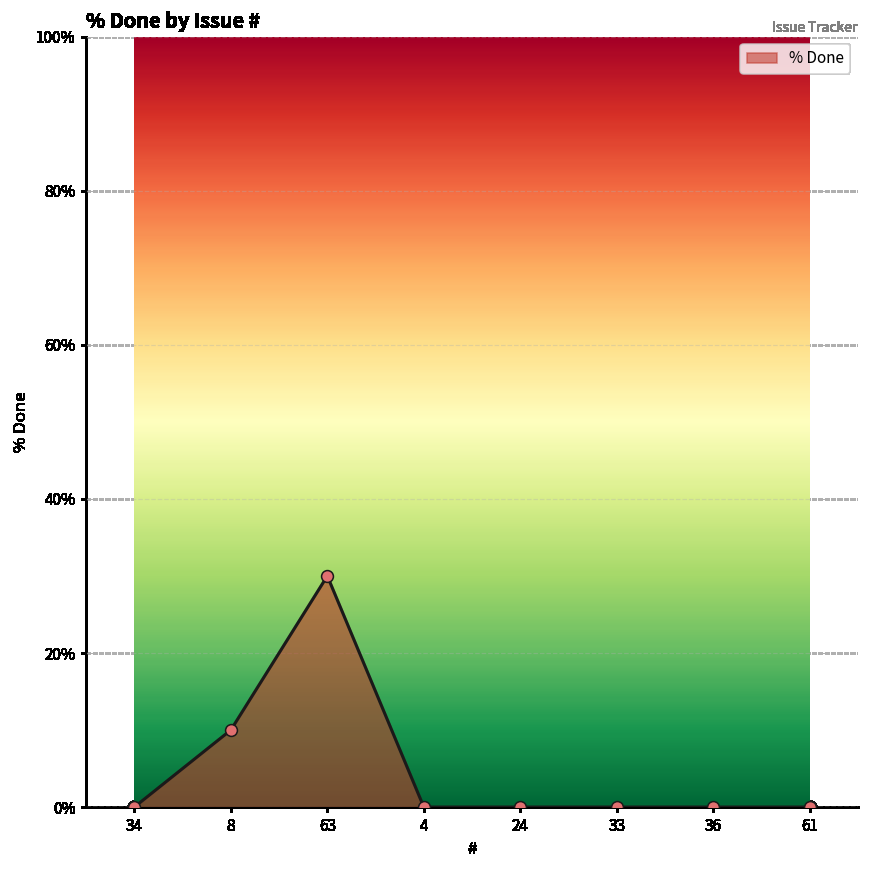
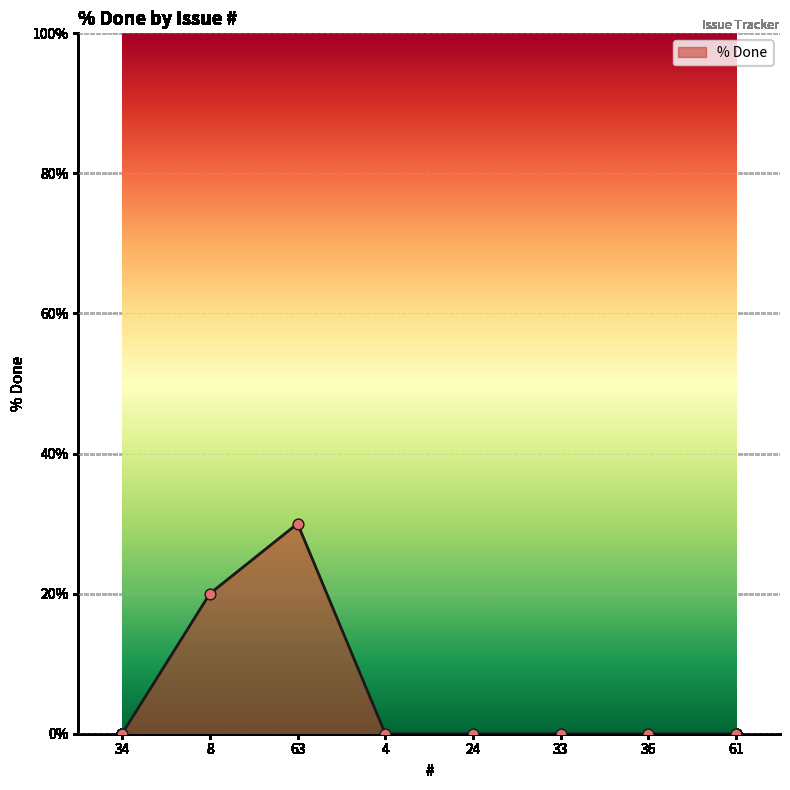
8: 10% -> 20%
